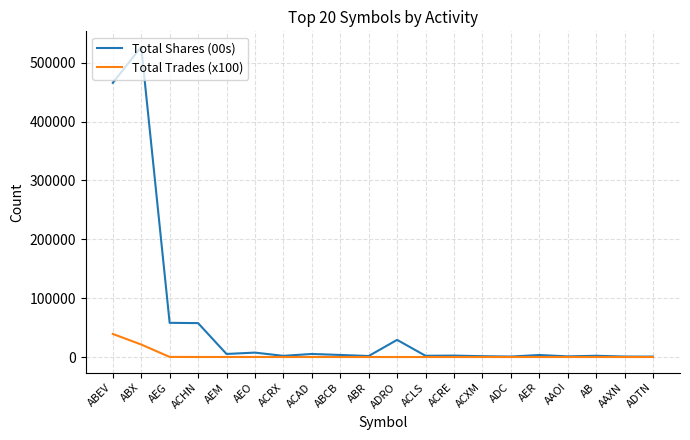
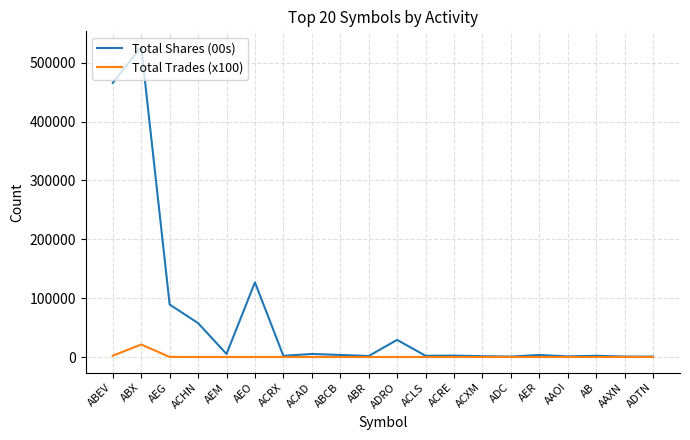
Total Trades (x100), ABEV: 40000 -> 0
Total Shares (00s), AEG: 60000 -> 90000
Total Shares (00s), AEO: 10000 -> 130000
